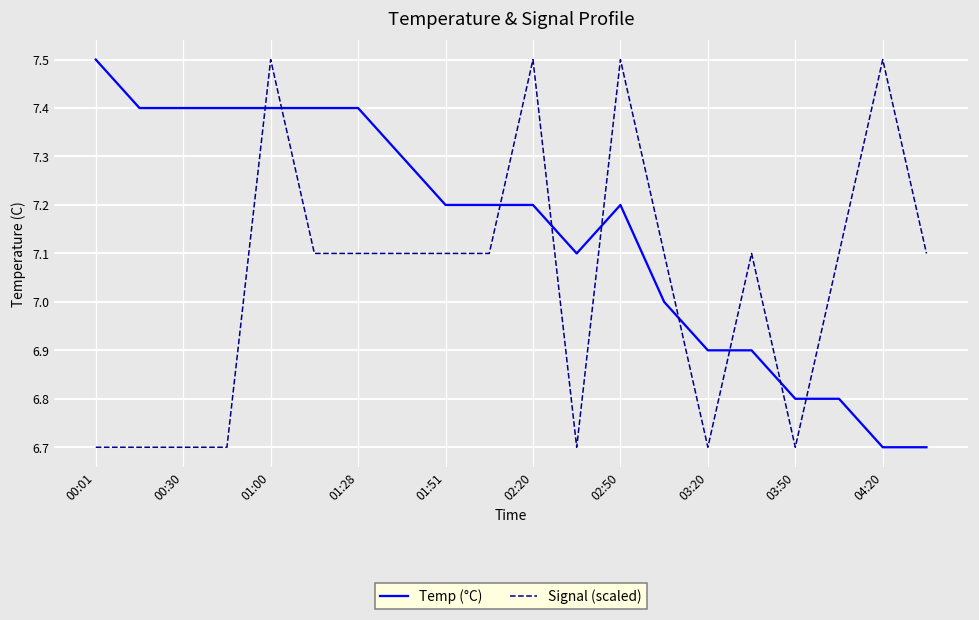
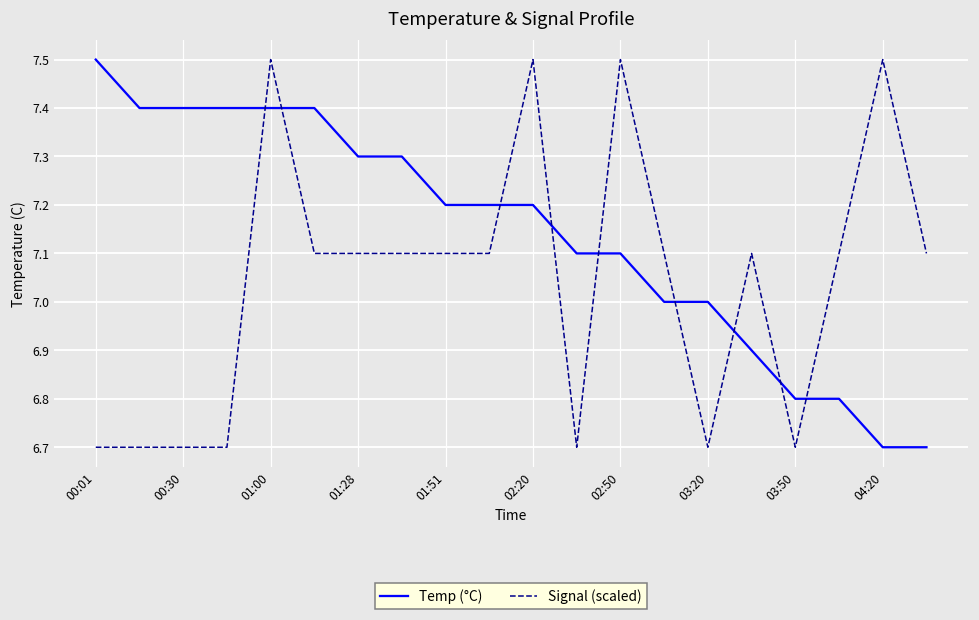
Temp (°C), 01:28: 7.4 -> 7.3
Temp (°C), 02:50: 7.2 -> 7.1
Temp (°C), 03:20: 6.9 -> 7.0
